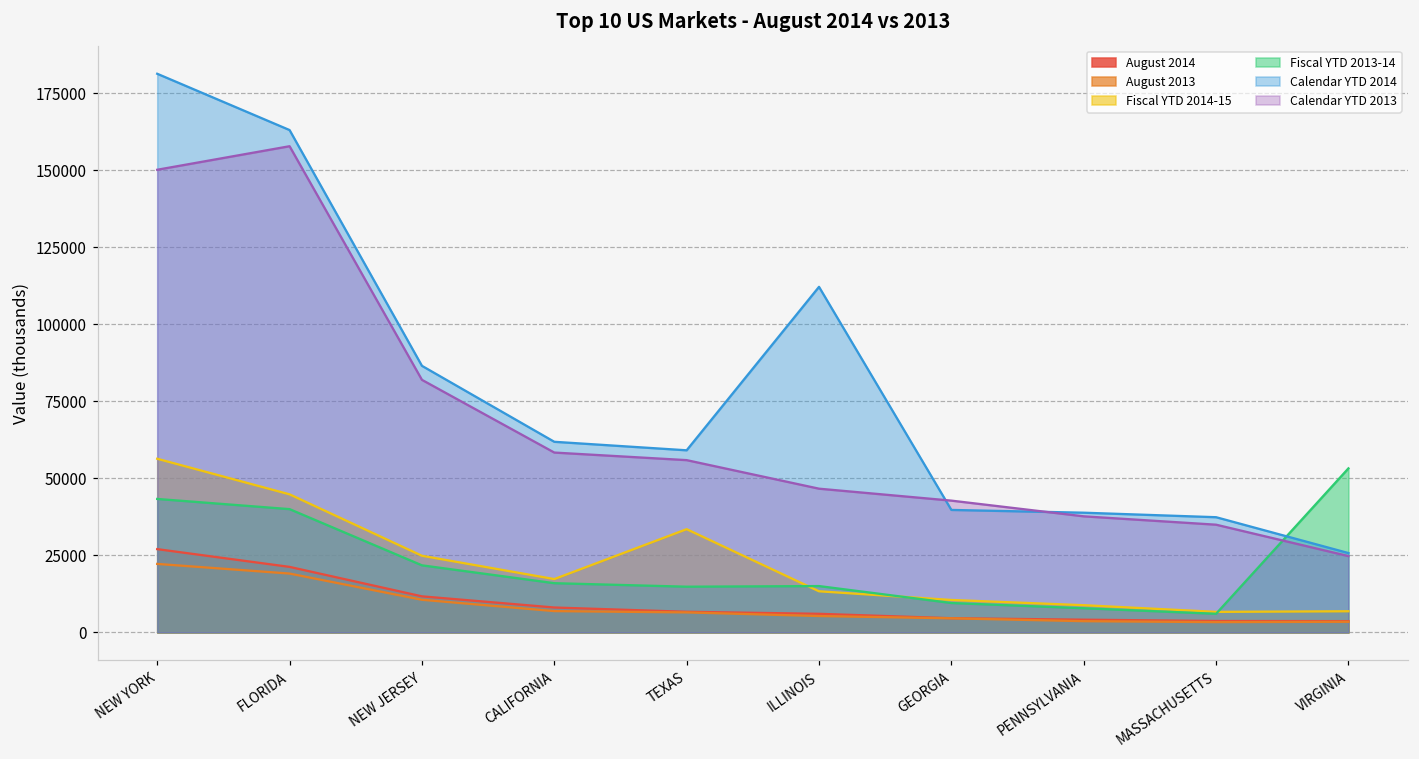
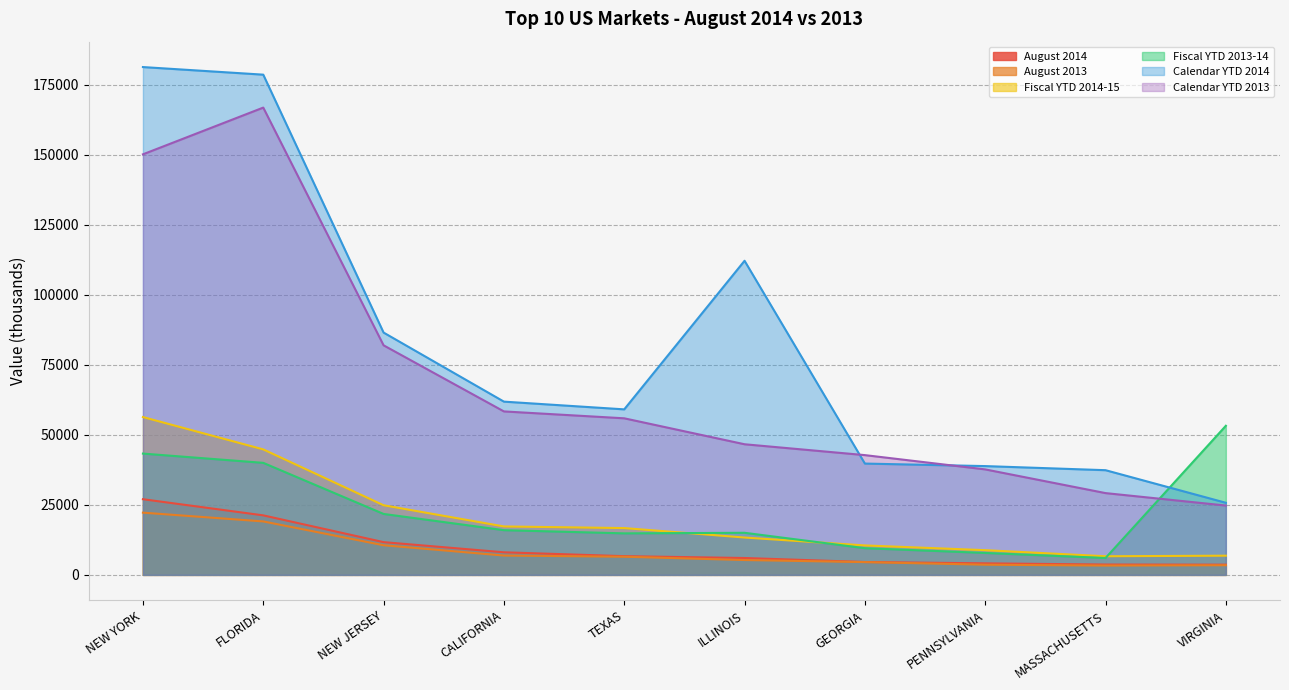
Calendar YTD 2014, FLORIDA: 163000 -> 179000
Calendar YTD 2013, FLORIDA: 158000 -> 167000
Fiscal YTD 2014-15, TEXAS: 33000 -> 17000
Calendar YTD 2013, MASSACHUSETTS: 35000 -> 29000
